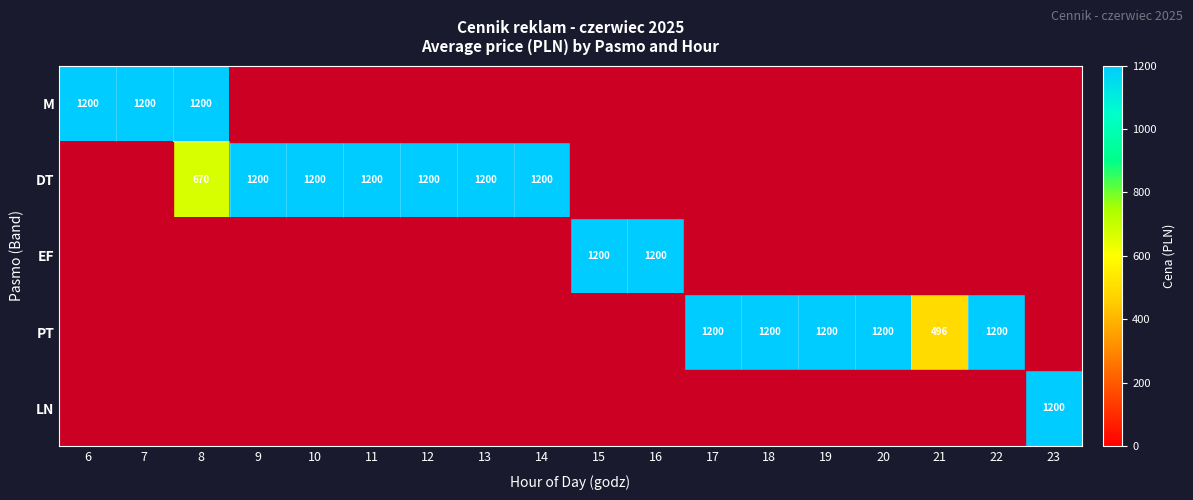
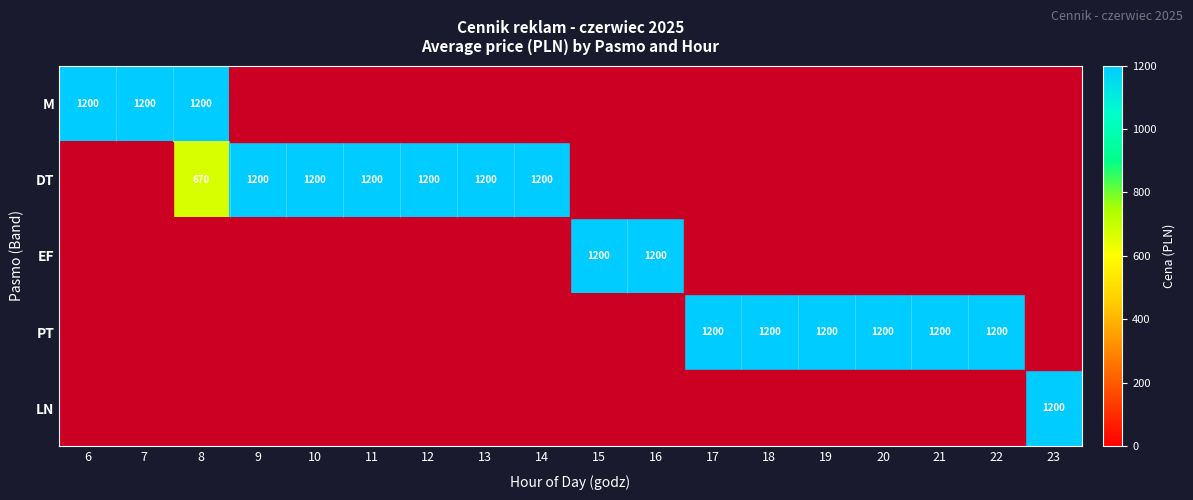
PT, 21: 496 -> 1200
